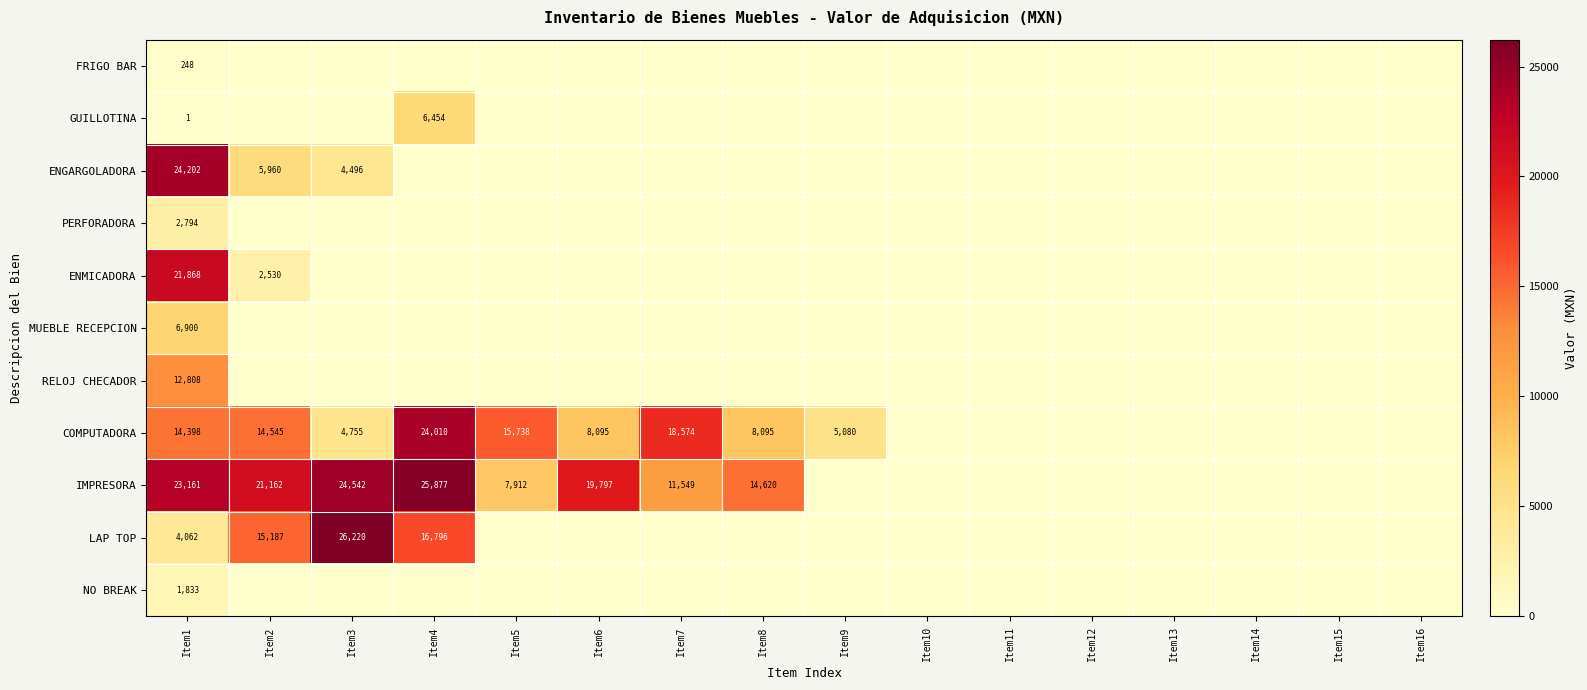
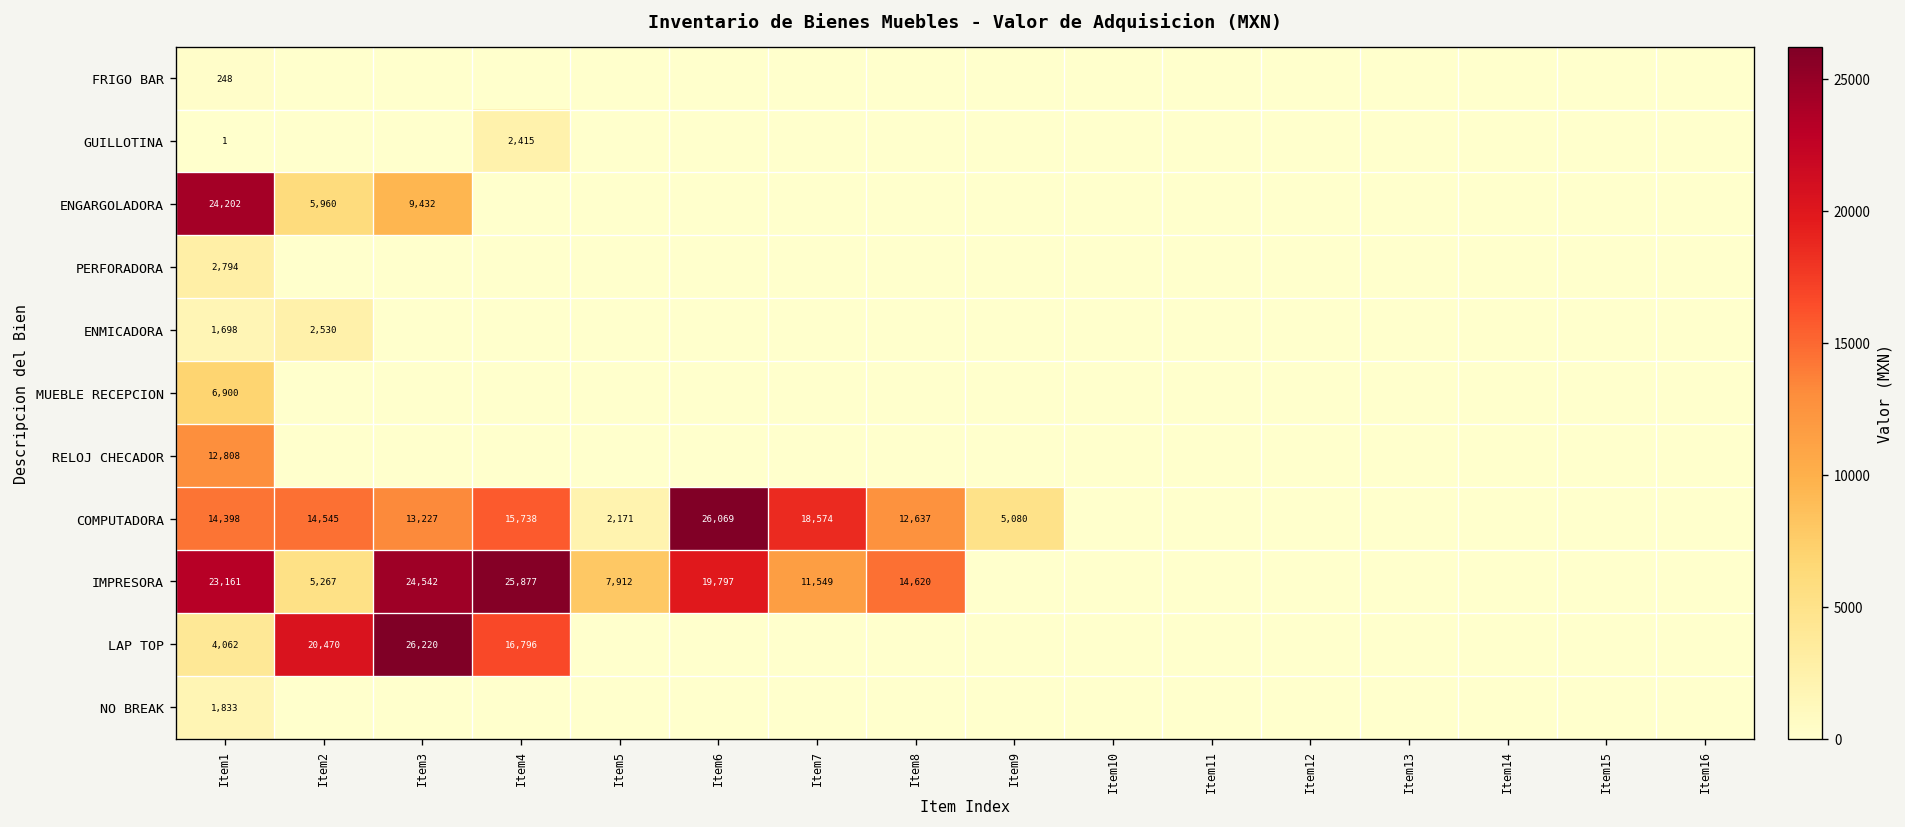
GUILLOTINA, Item4: 6,454 -> 2,415
ENGARGOLADORA, Item3: 4,496 -> 9,432
ENMICADORA, Item1: 21,868 -> 1,698
COMPUTADORA, Item3: 4,755 -> 13,227
COMPUTADORA, Item4: 24,010 -> 15,738
COMPUTADORA, Item5: 15,738 -> 2,171
COMPUTADORA, Item6: 8,095 -> 26,069
COMPUTADORA, Item8: 8,095 -> 12,637
IMPRESORA, Item2: 21,162 -> 5,267
LAP TOP, Item2: 15,187 -> 20,470
